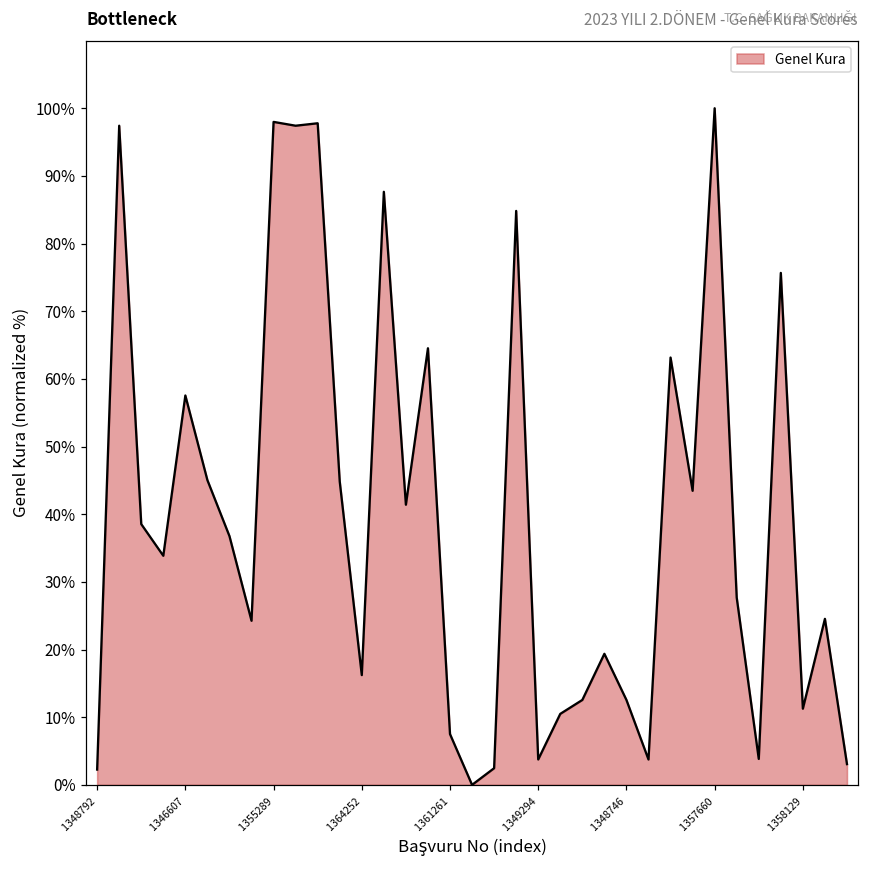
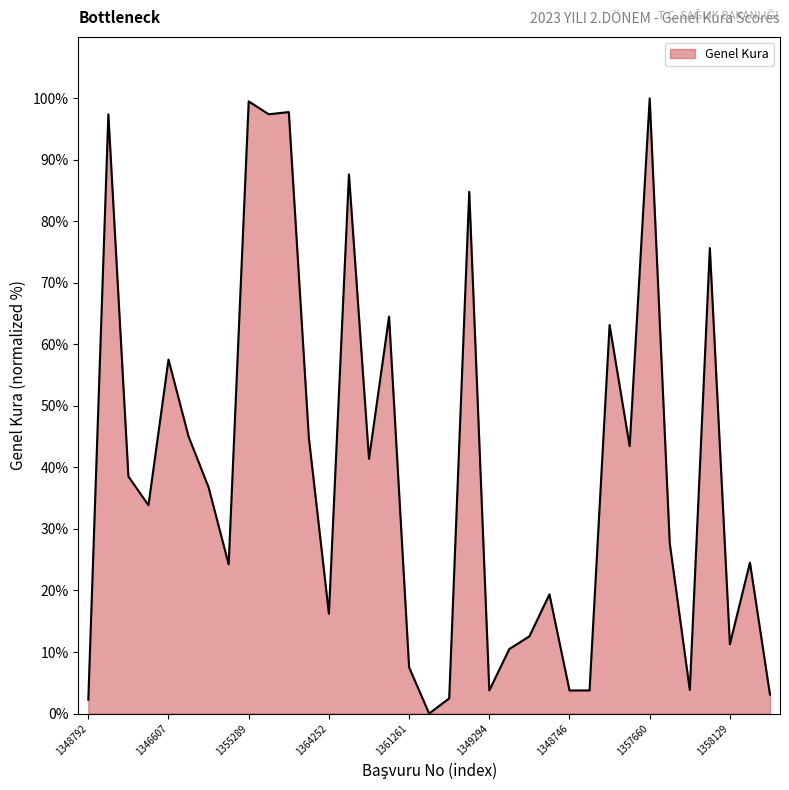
1355289: 98% -> 100%
1348746: 13% -> 4%
